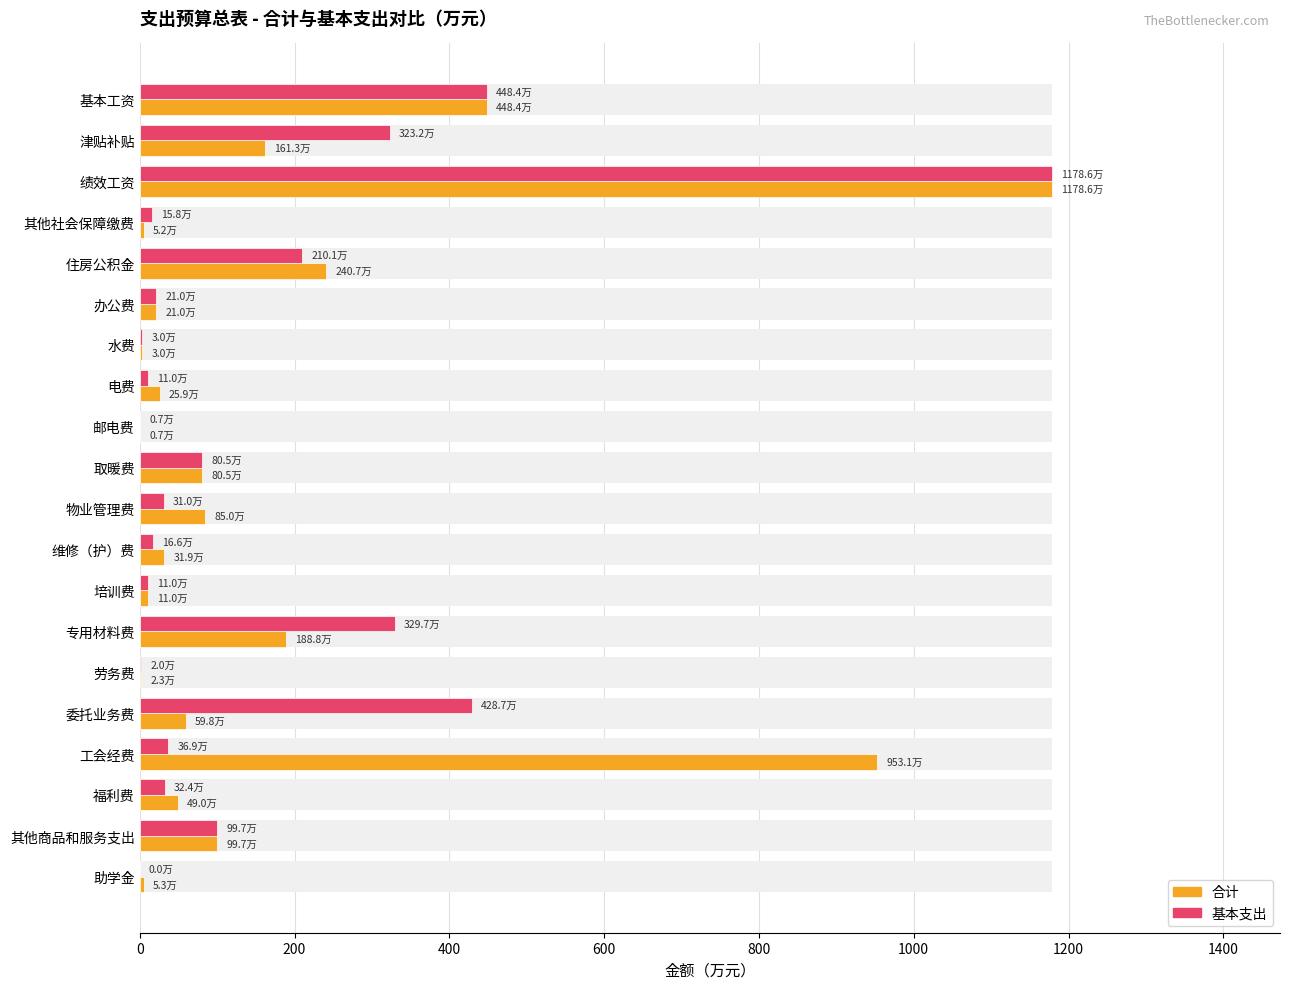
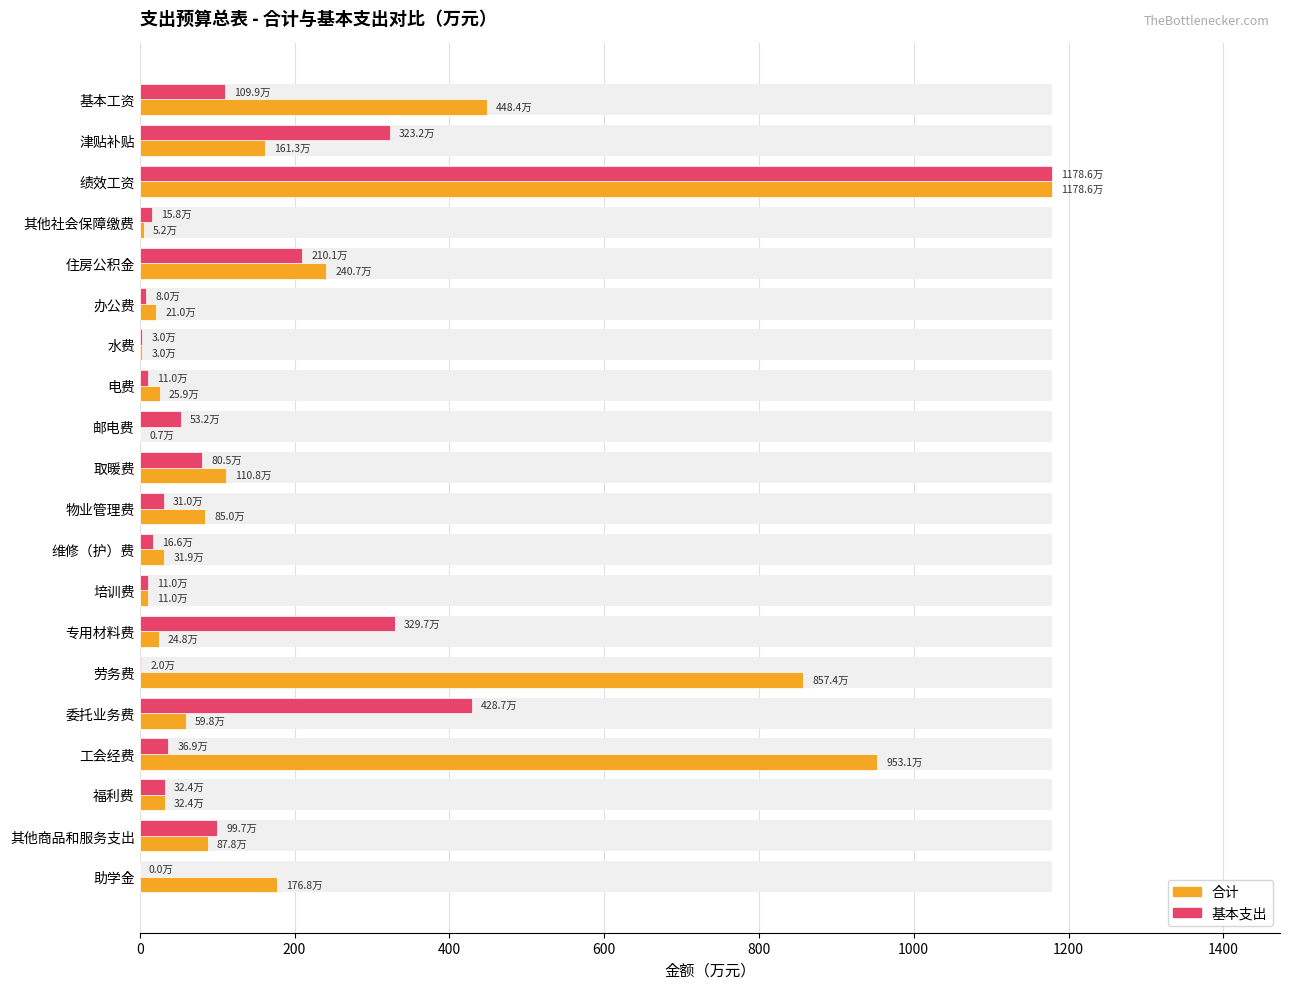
基本支出, 基本工资: 448.4万 -> 109.9万
基本支出, 办公费: 21.0万 -> 8.0万
基本支出, 邮电费: 0.7万 -> 53.2万
合计, 取暖费: 80.5万 -> 110.8万
合计, 专用材料费: 188.8万 -> 24.8万
合计, 劳务费: 2.3万 -> 857.4万
合计, 福利费: 49.0万 -> 32.4万
合计, 其他商品和服务支出: 99.7万 -> 87.8万
合计, 助学金: 5.3万 -> 176.8万
